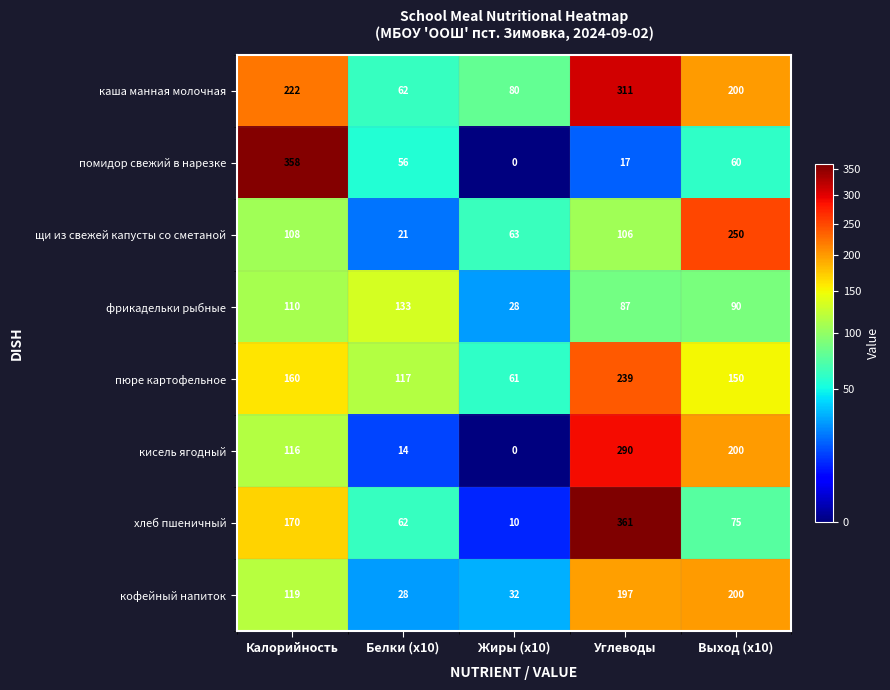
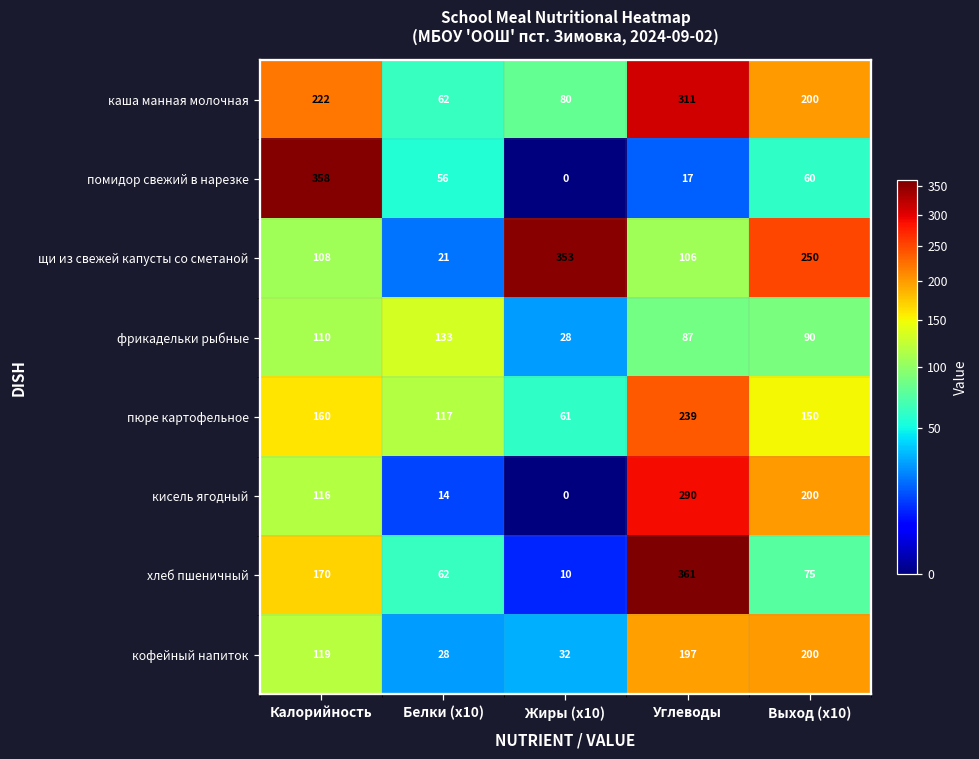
щи из свежей капусты со сметаной, Жиры (x10): 63 -> 353
